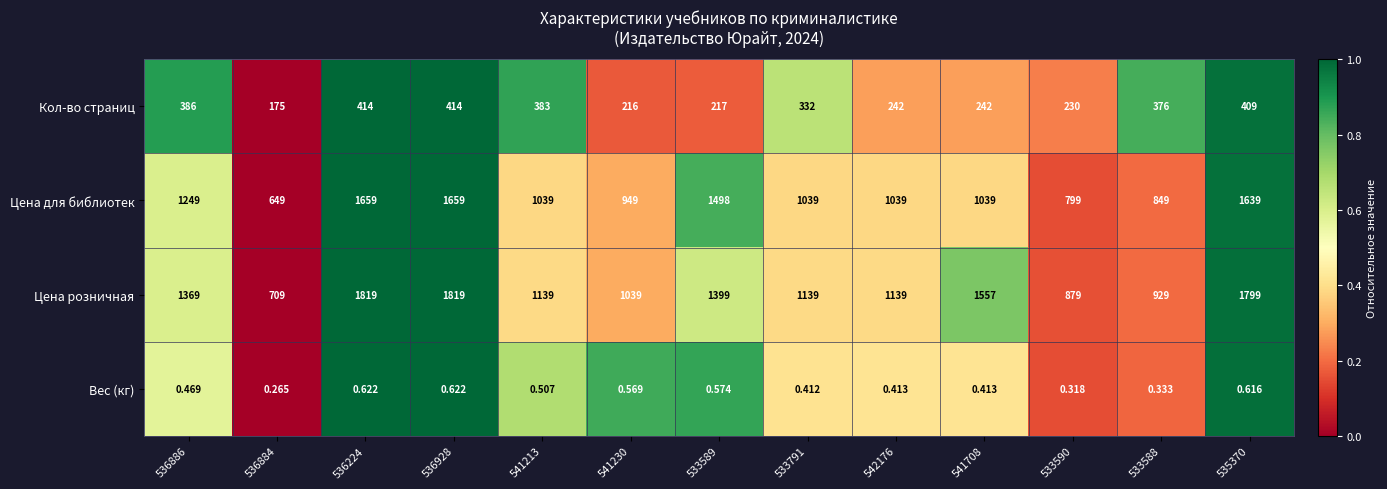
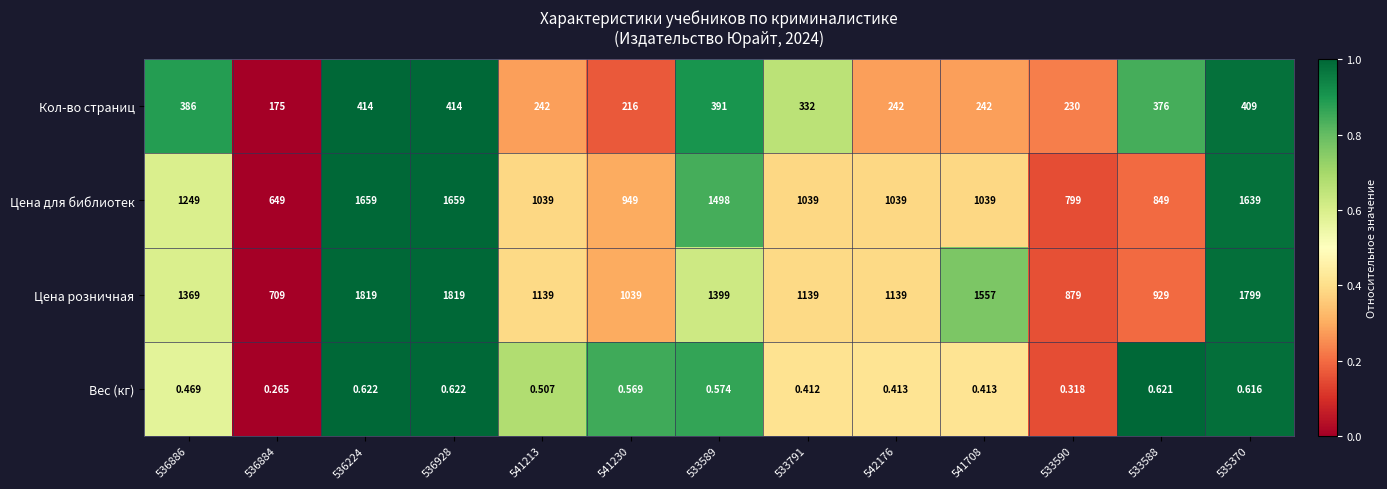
Кол-во страниц, 541213: 383 -> 242
Кол-во страниц, 533589: 217 -> 391
Вес (кг), 533588: 0.333 -> 0.621
